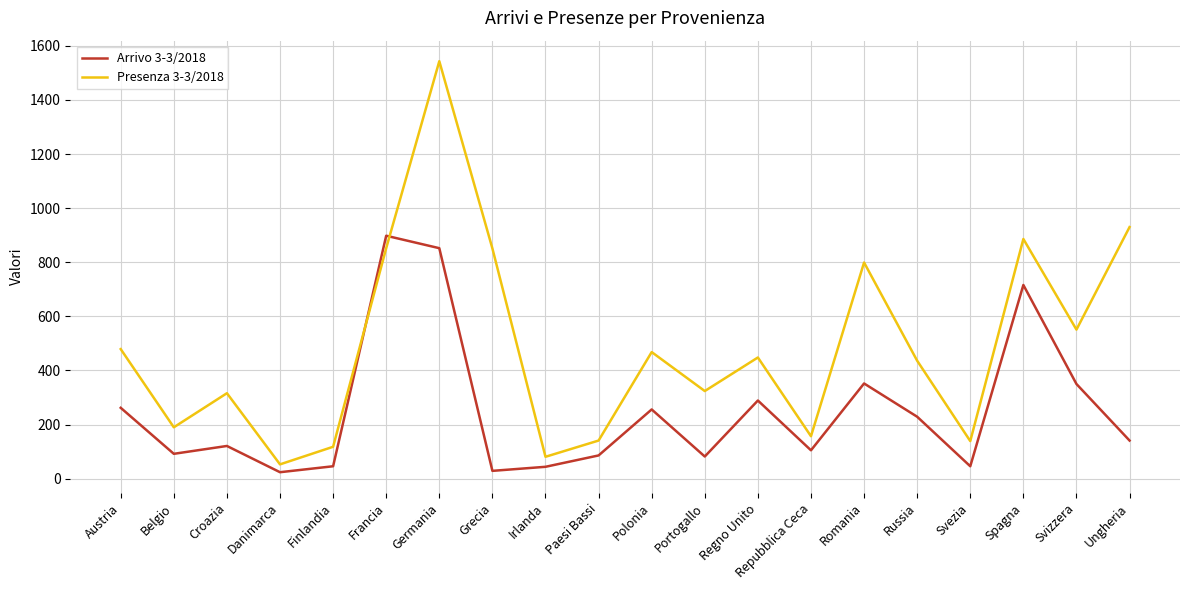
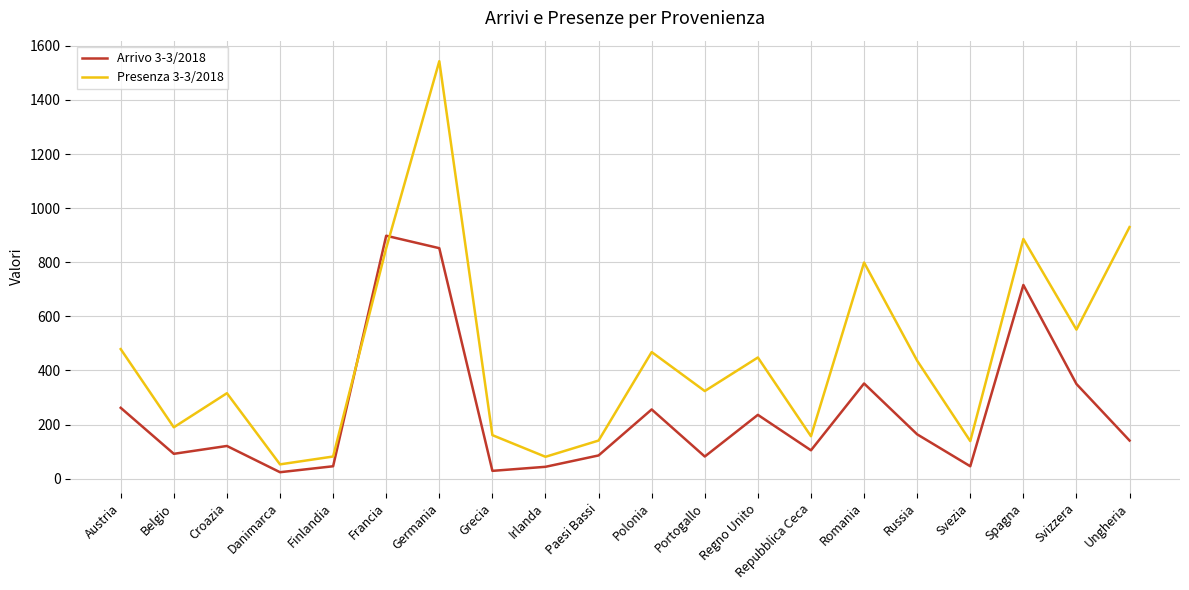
Presenza 3-3/2018, Finlandia: 120 -> 80
Presenza 3-3/2018, Grecia: 850 -> 160
Arrivo 3-3/2018, Regno Unito: 290 -> 240
Arrivo 3-3/2018, Russia: 230 -> 160
